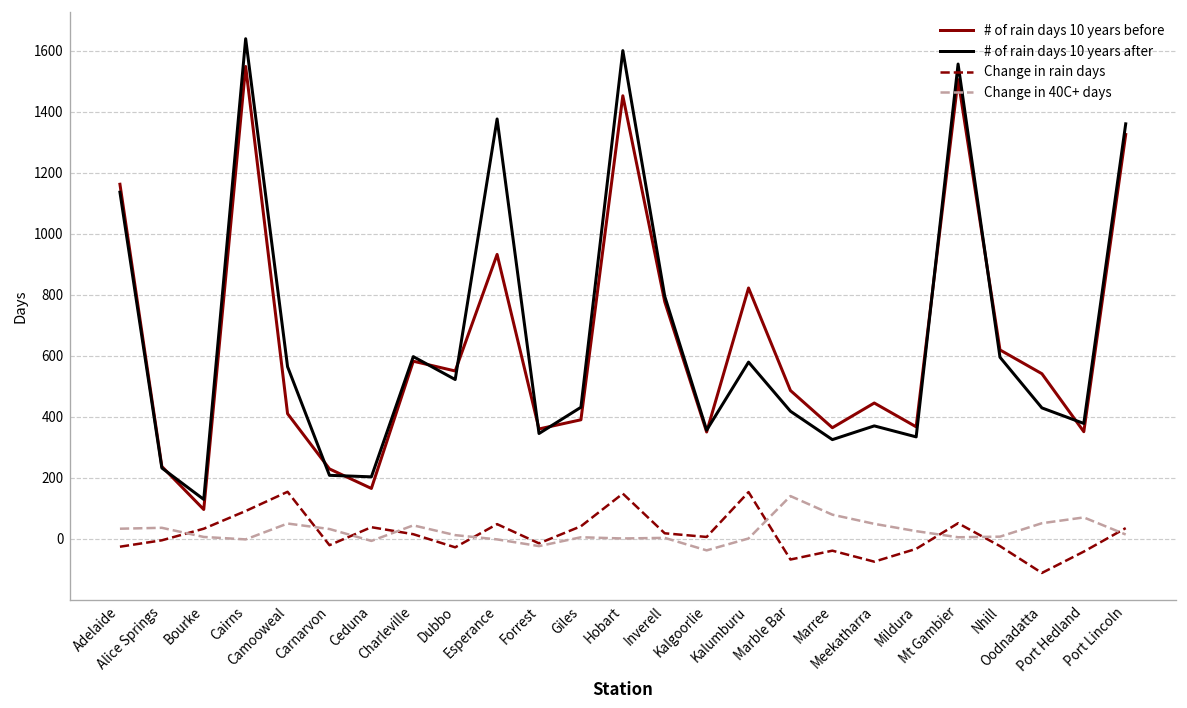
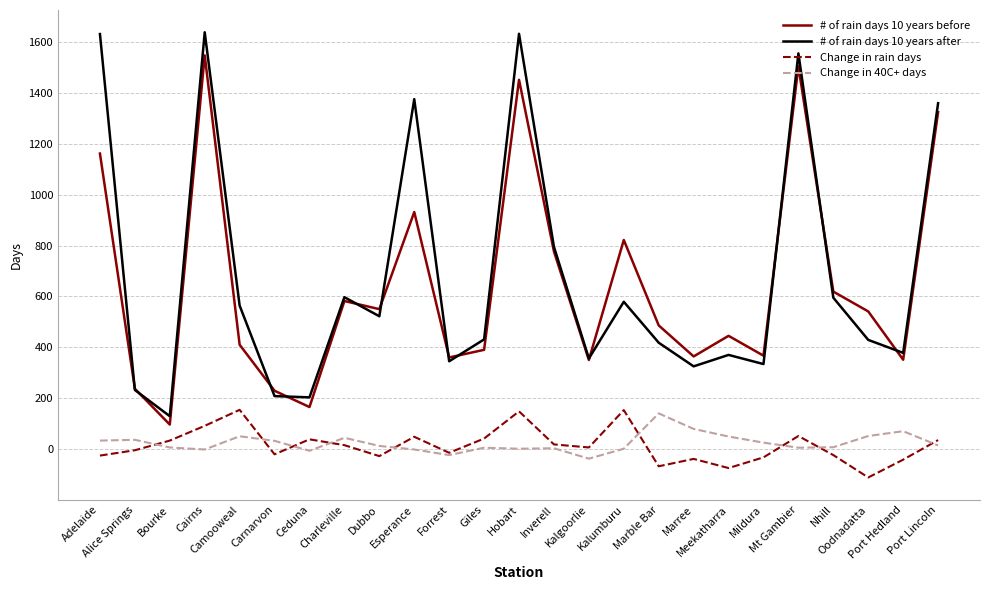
# of rain days 10 years after, Adelaide: 1140 -> 1630
# of rain days 10 years after, Hobart: 1600 -> 1630
